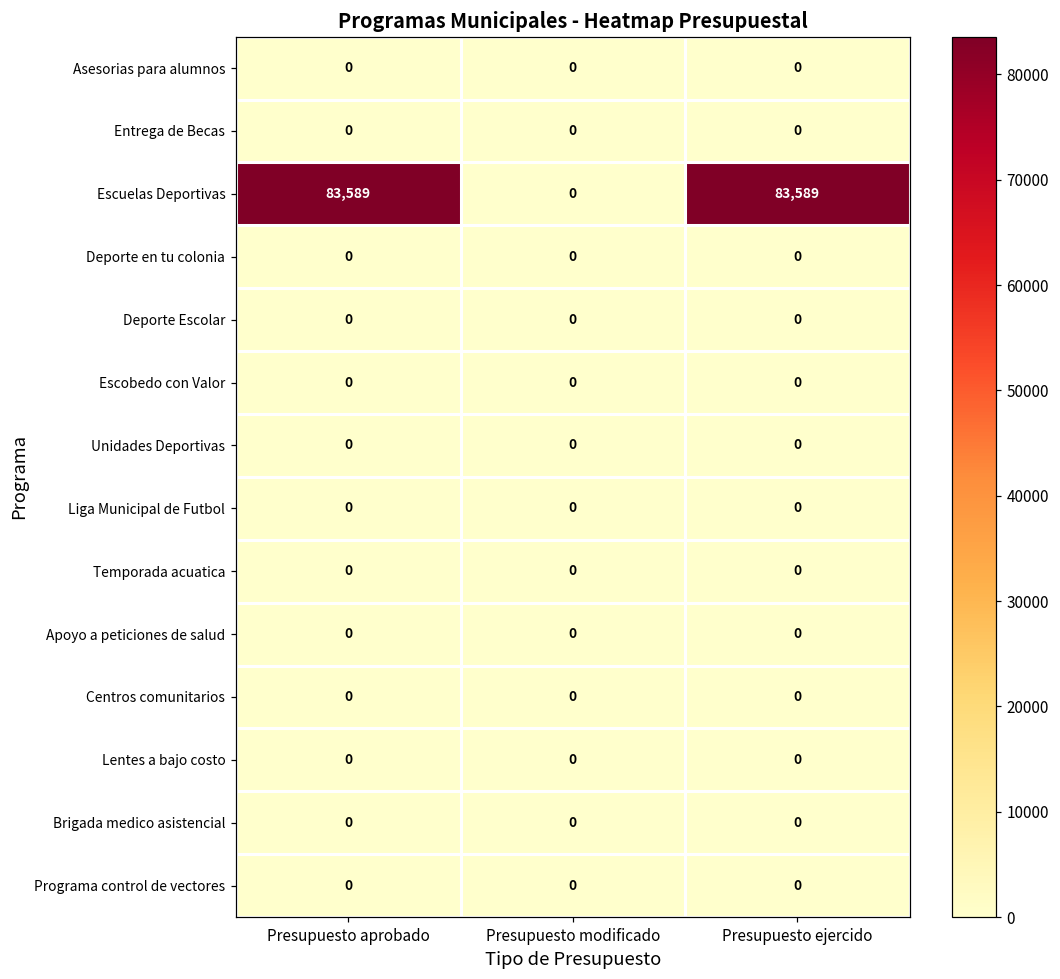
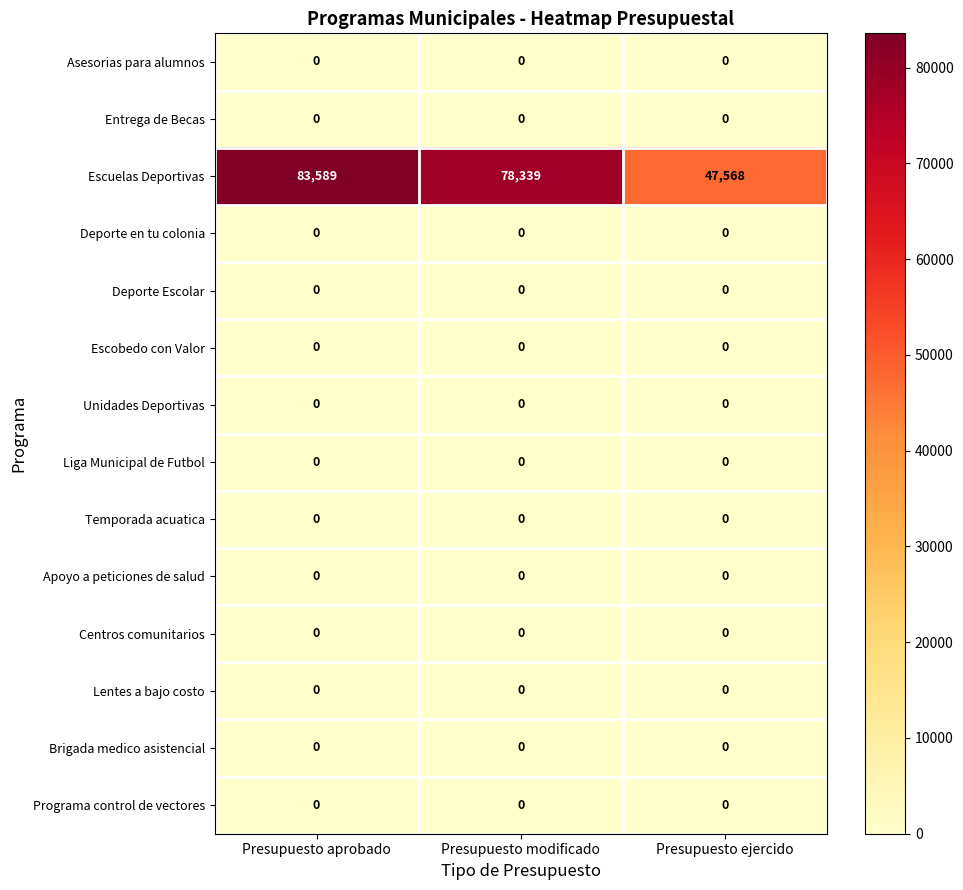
Escuelas Deportivas, Presupuesto modificado: 0 -> 78,339
Escuelas Deportivas, Presupuesto ejercido: 83,589 -> 47,568
